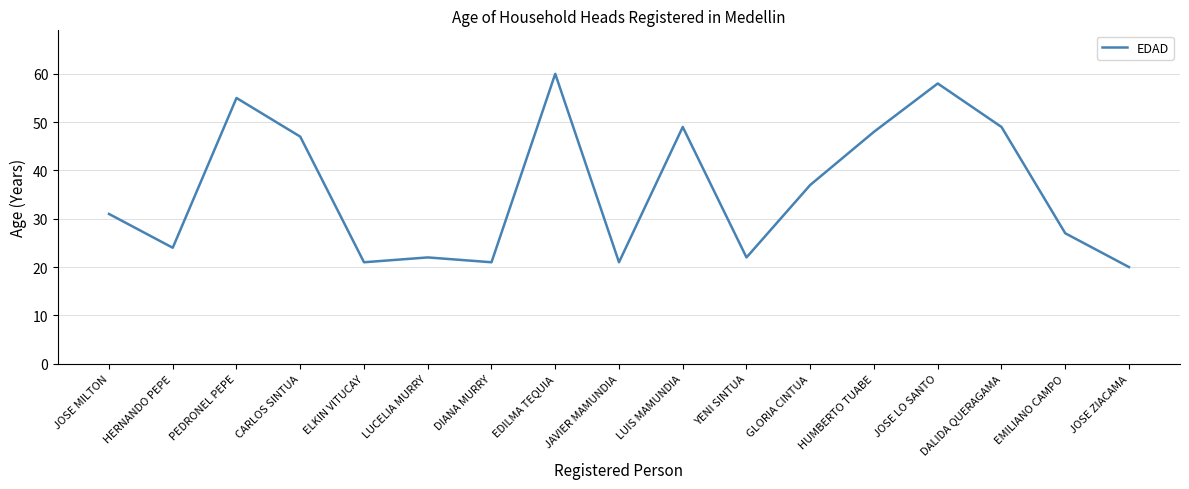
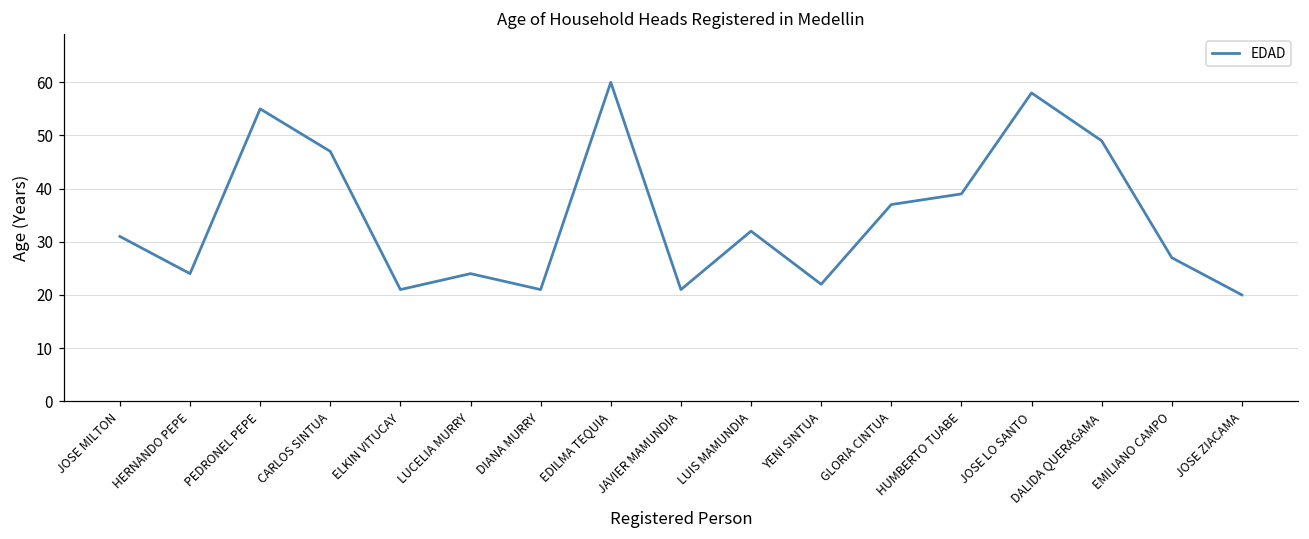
LUCELIA MURRY: 22 -> 24
LUIS MAMUNDIA: 49 -> 32
HUMBERTO TUABE: 48 -> 39
